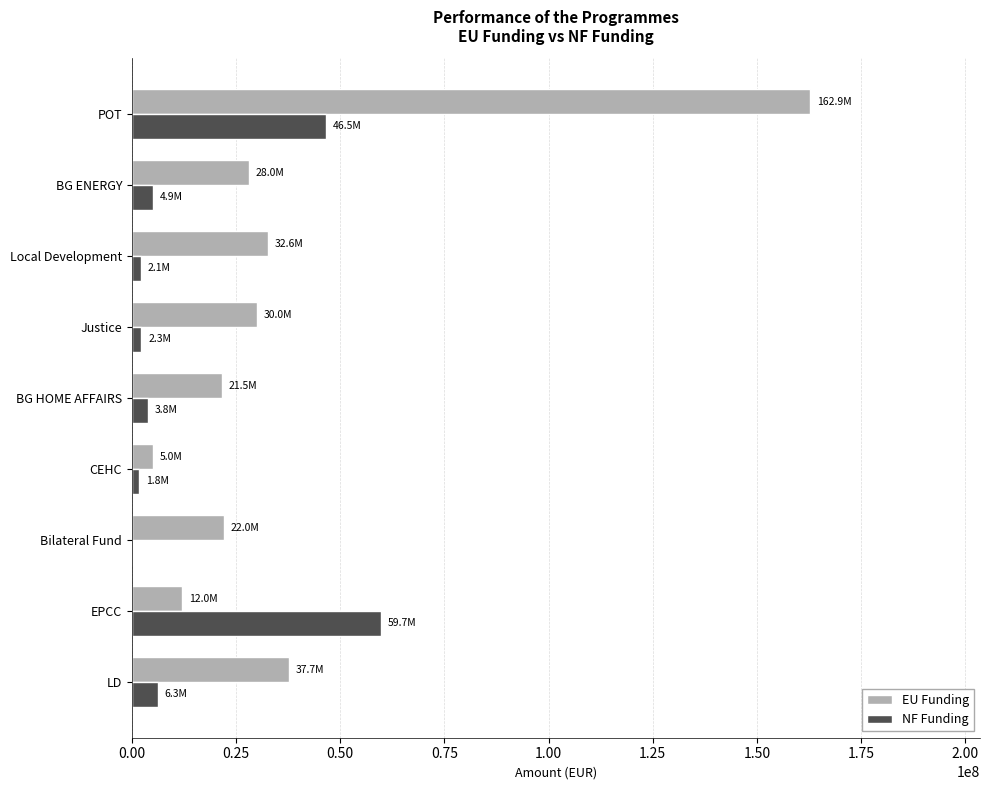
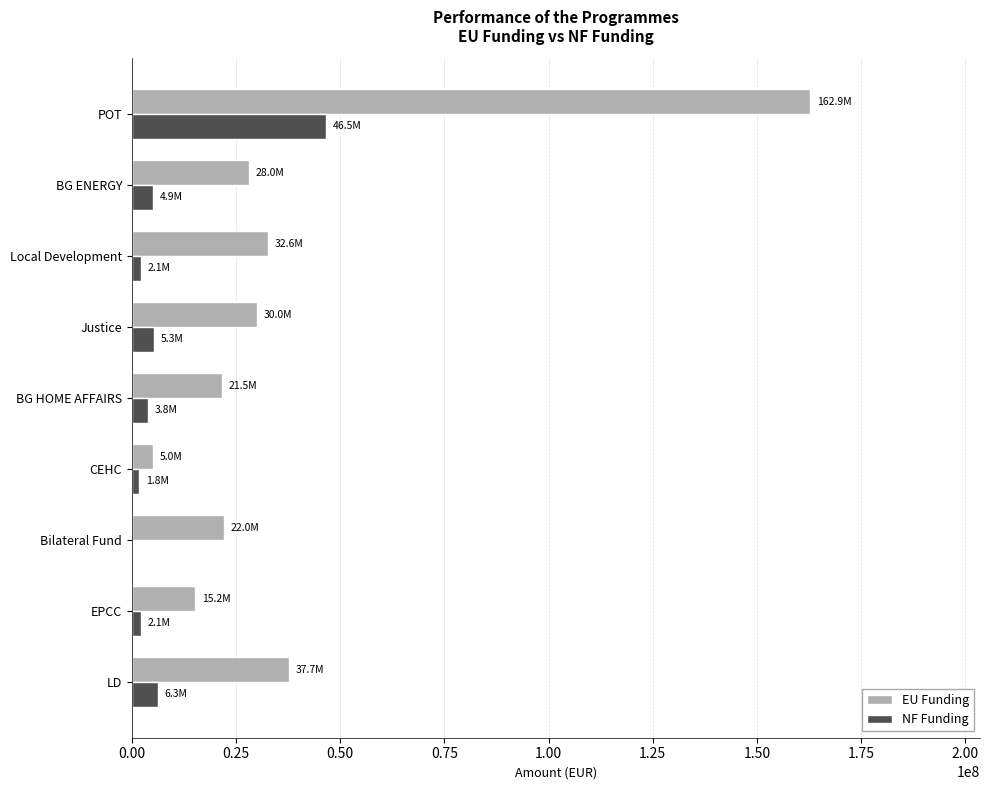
NF Funding, Justice: 2.3M -> 5.3M
EU Funding, EPCC: 12.0M -> 15.2M
NF Funding, EPCC: 59.7M -> 2.1M
